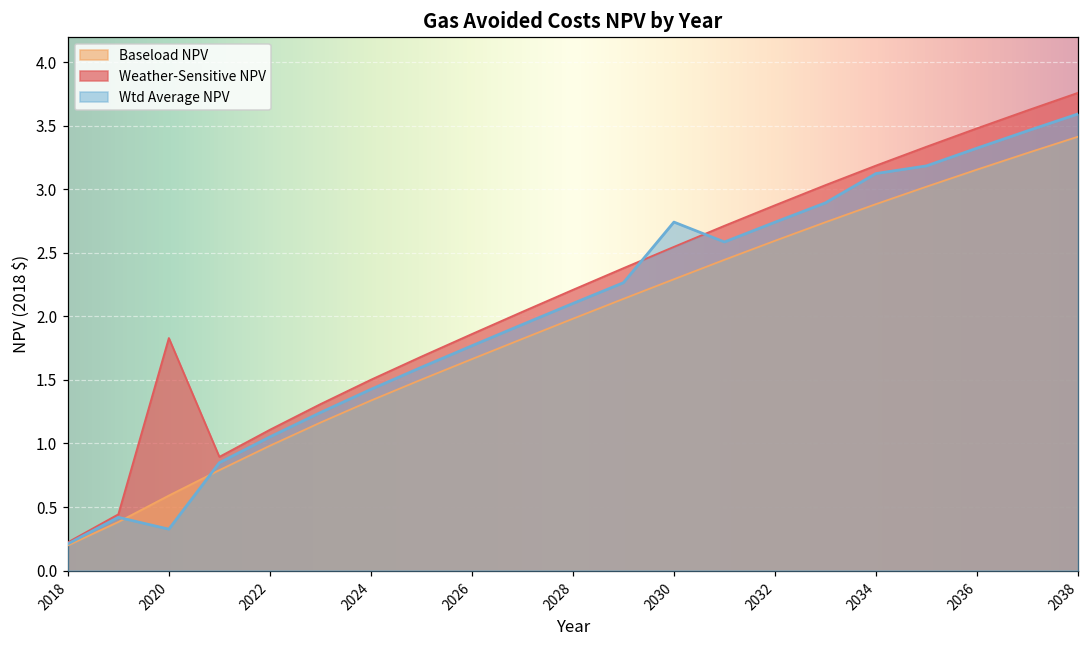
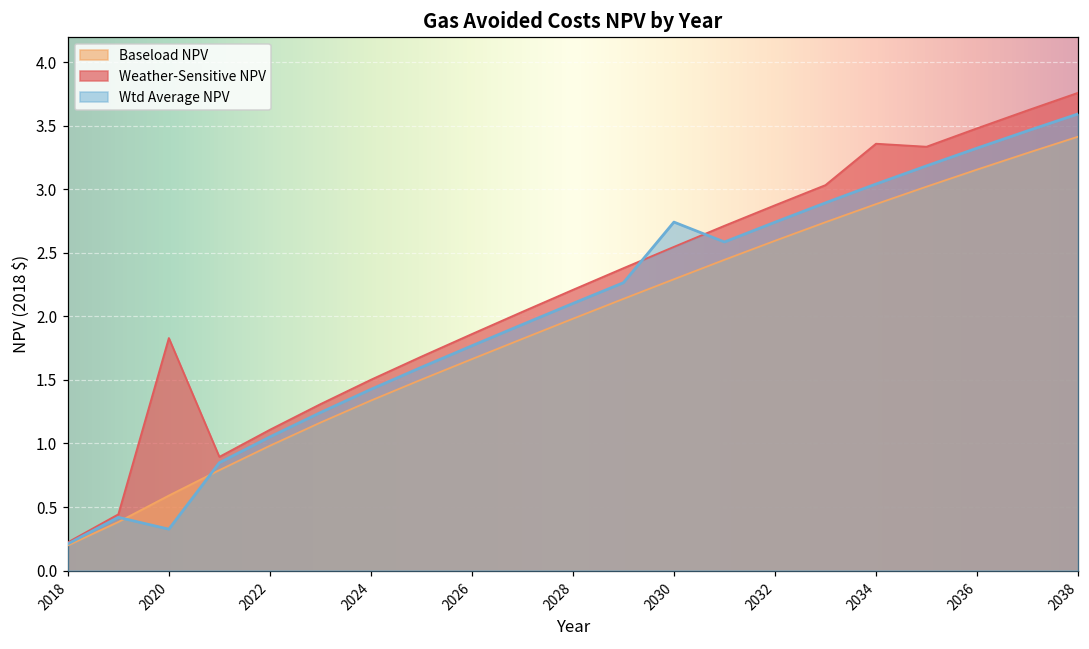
Weather-Sensitive NPV, 2034: 3.19 -> 3.36
Wtd Average NPV, 2034: 3.12 -> 3.04
